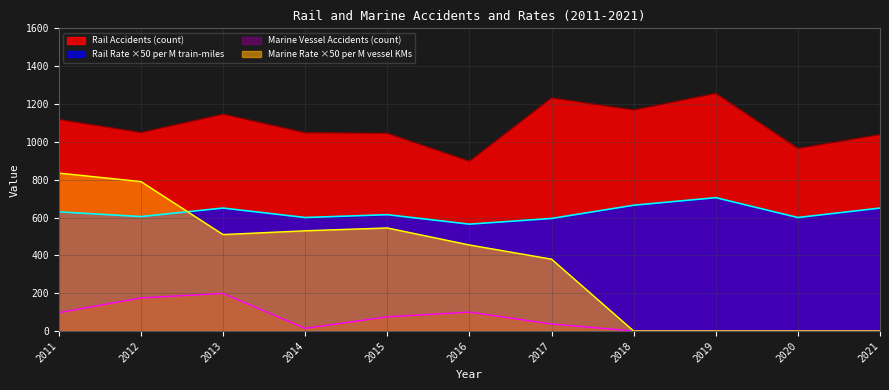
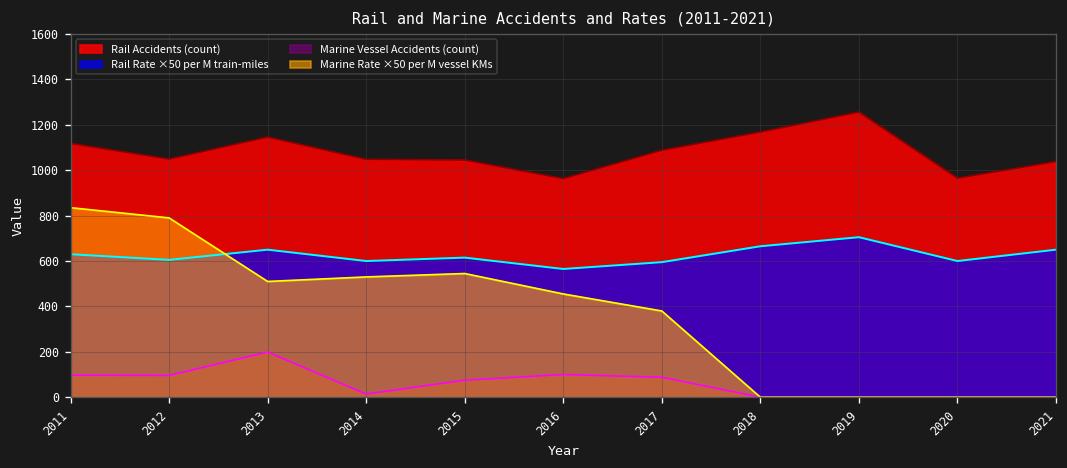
Marine Vessel Accidents (count), 2012: 180 -> 100
Rail Accidents (count), 2016: 900 -> 960
Rail Accidents (count), 2017: 1230 -> 1090
Marine Vessel Accidents (count), 2017: 40 -> 90
